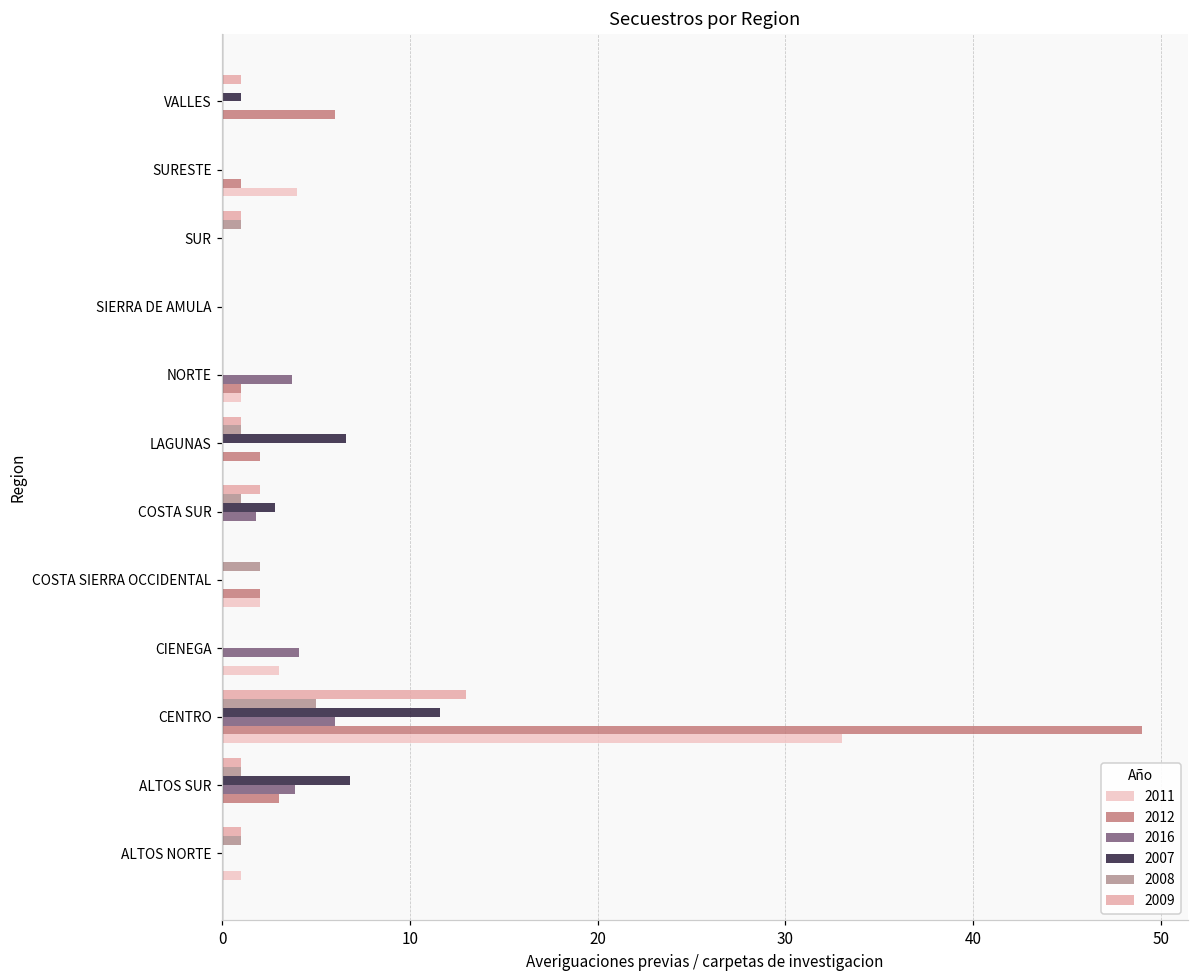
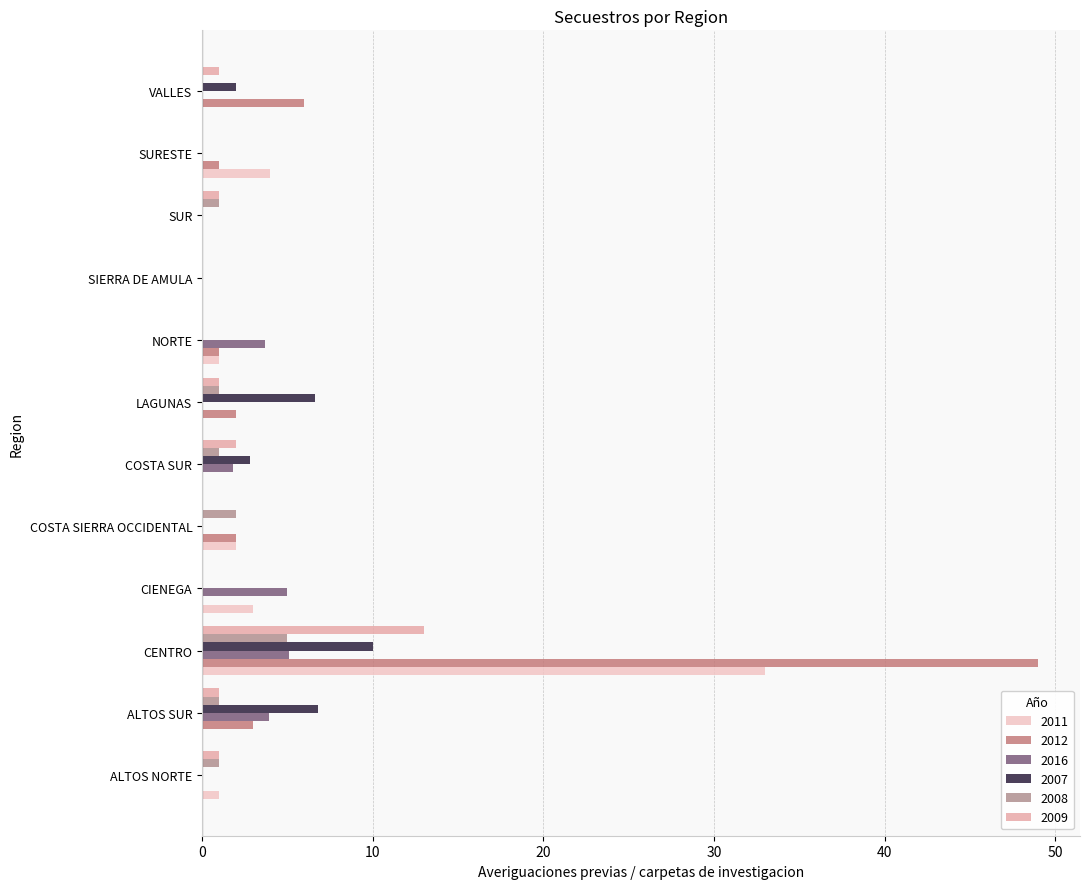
2007, VALLES: 1 -> 2
2016, CIENEGA: 4.1 -> 5.0
2007, CENTRO: 11.6 -> 10.0
2016, CENTRO: 6.0 -> 5.1
